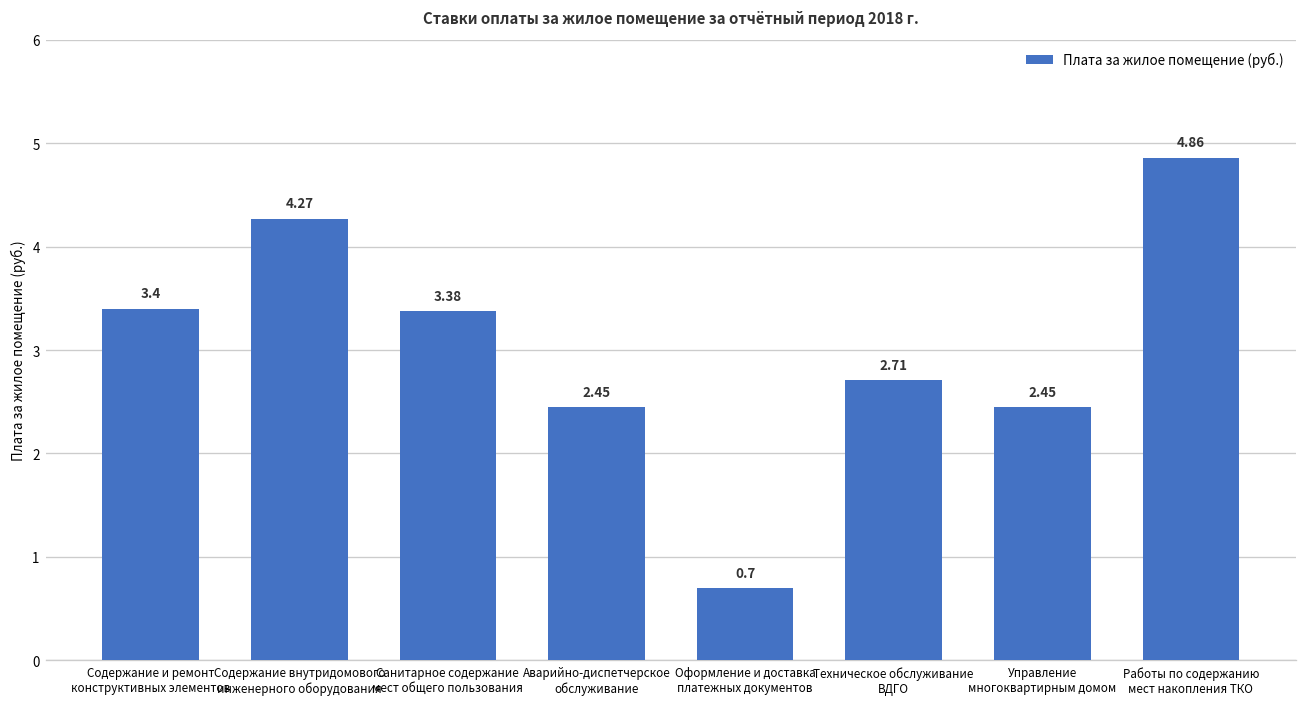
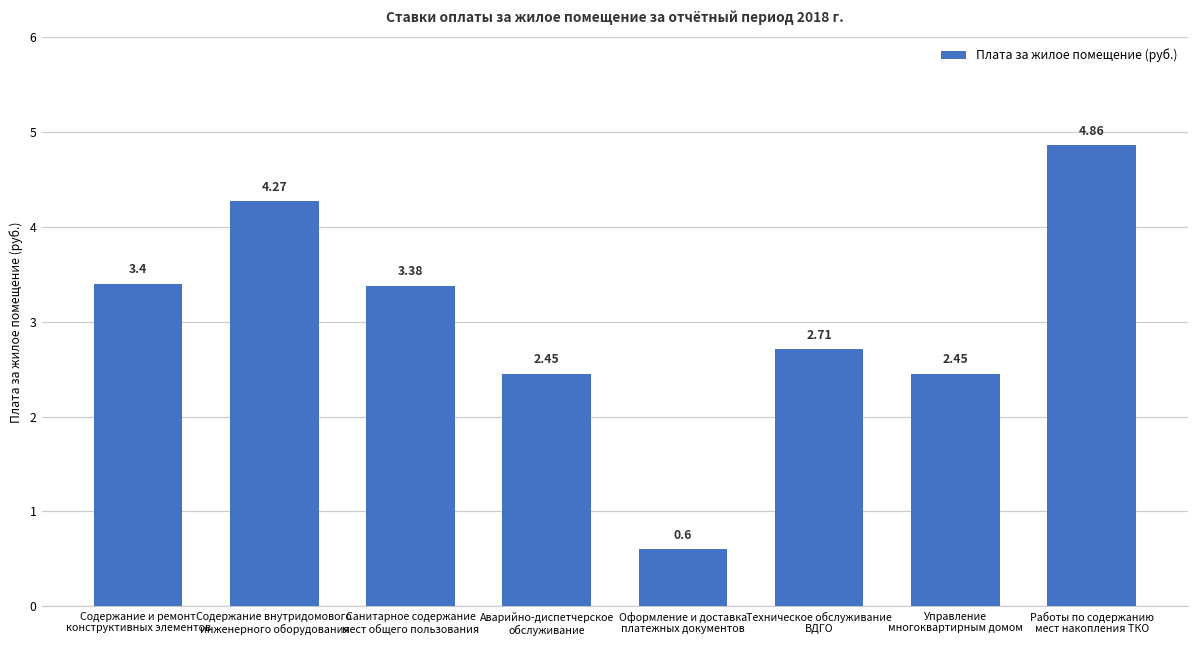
Оформление и доставка платежных документов: 0.7 -> 0.6
